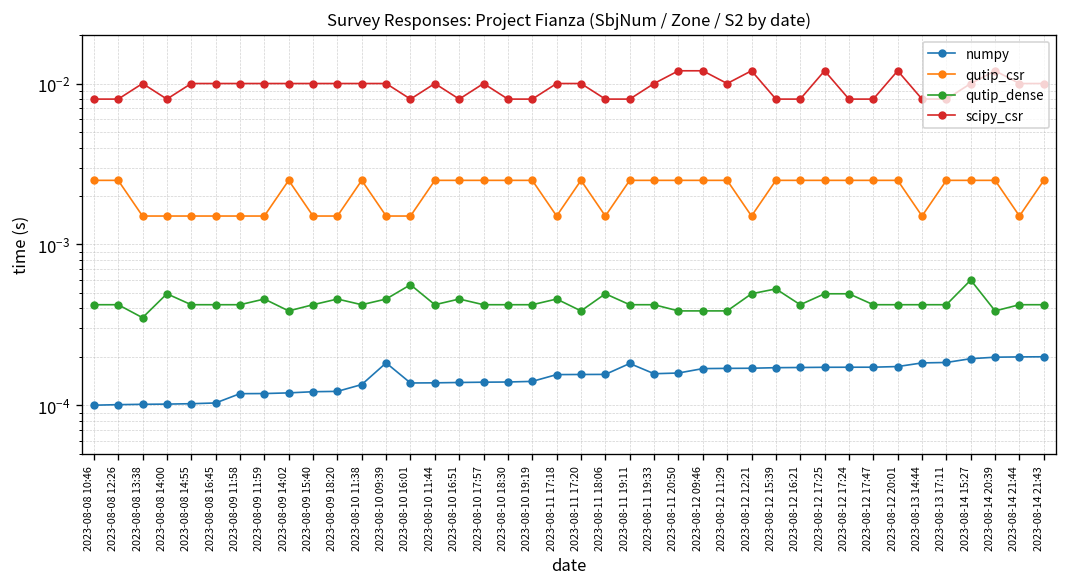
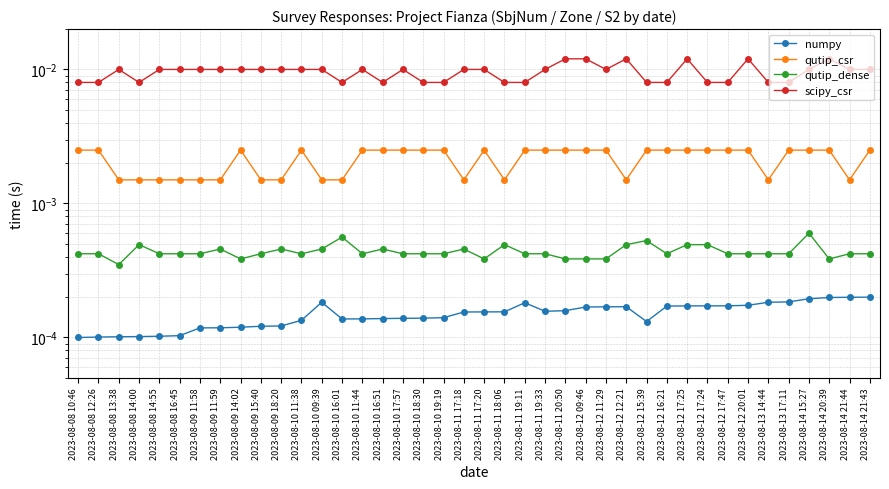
numpy, 2023-08-12 15:39: 0.00017 -> 0.00013
